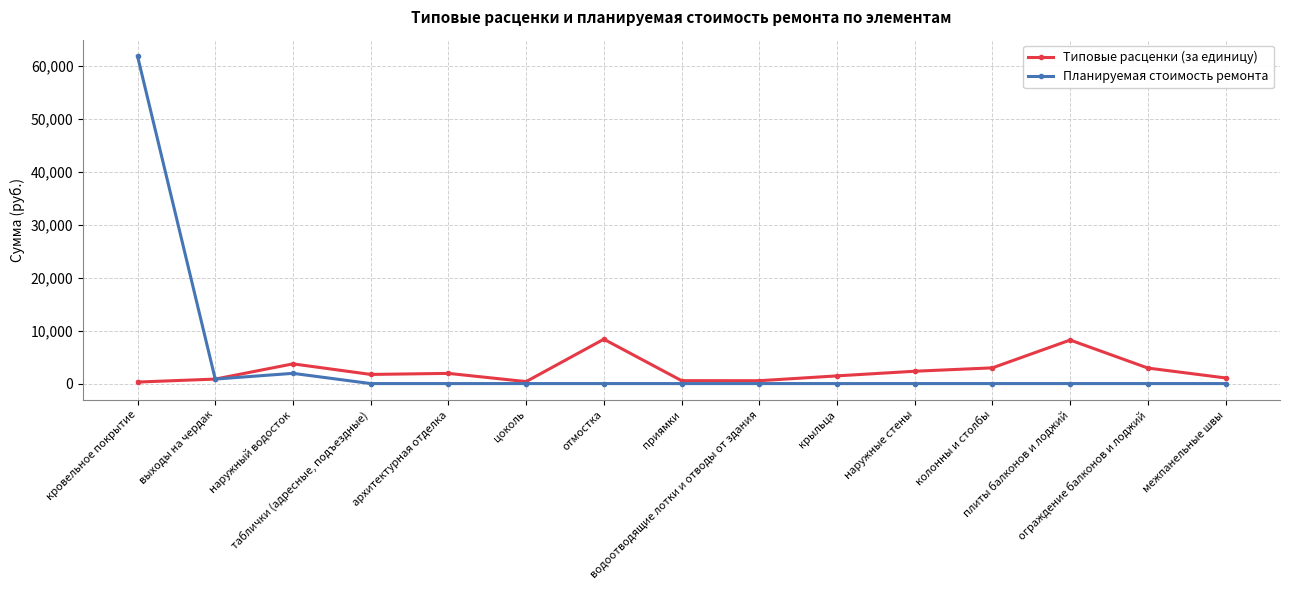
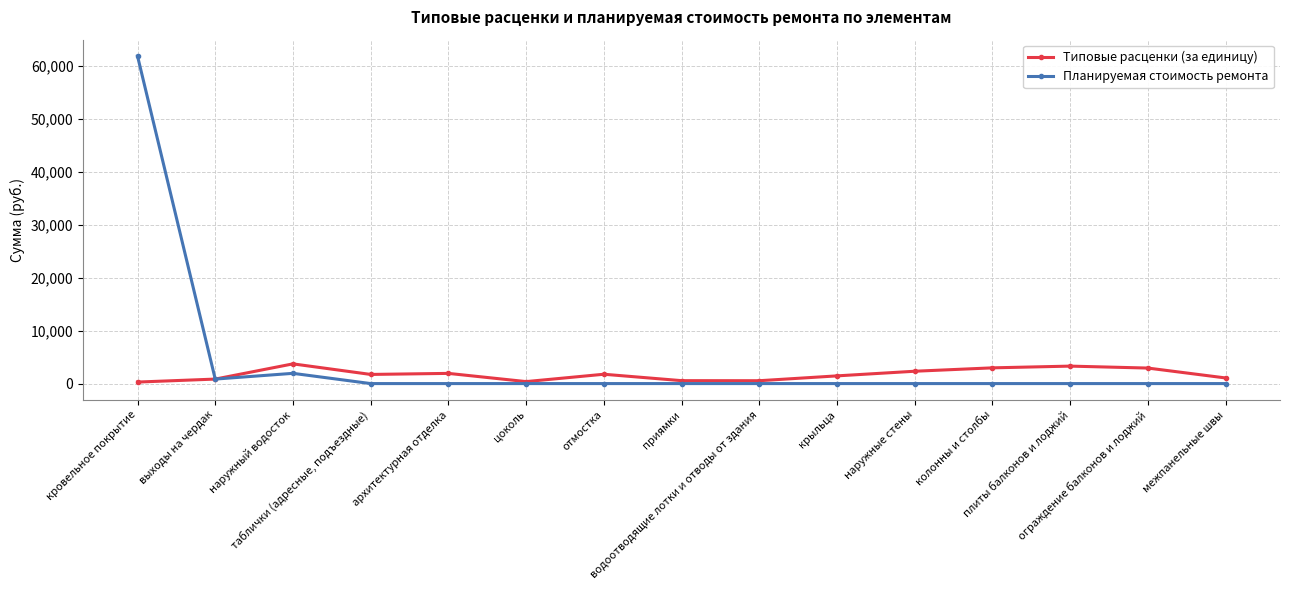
Типовые расценки (за единицу), отмостка: 8,000 -> 2,000
Типовые расценки (за единицу), плиты балконов и лоджий: 8,000 -> 3,000
